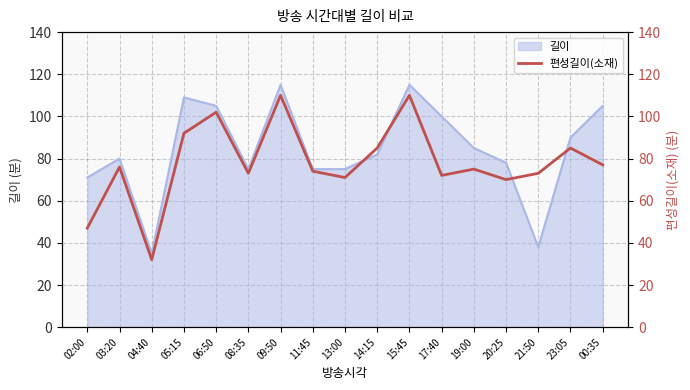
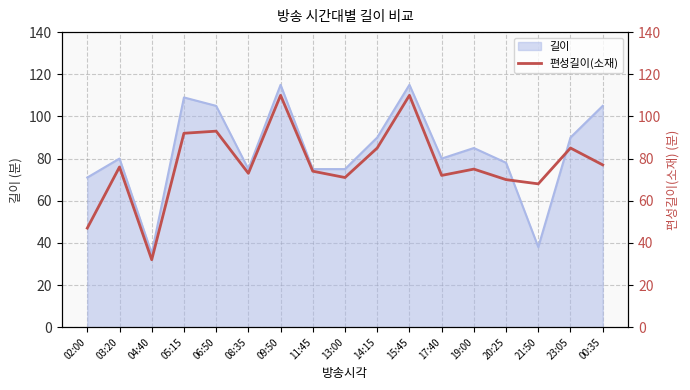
길이, 14:15: 82 -> 90
길이, 17:40: 100 -> 80
편성길이(소재), 06:50: 102 -> 93
편성길이(소재), 21:50: 73 -> 68
